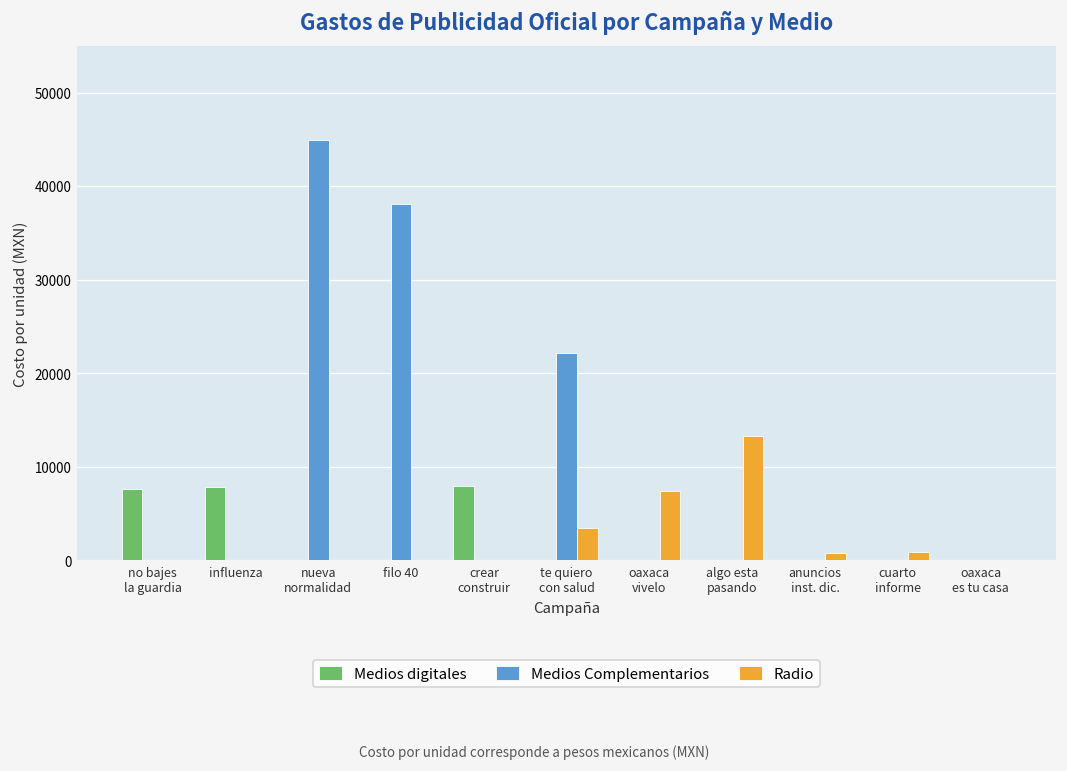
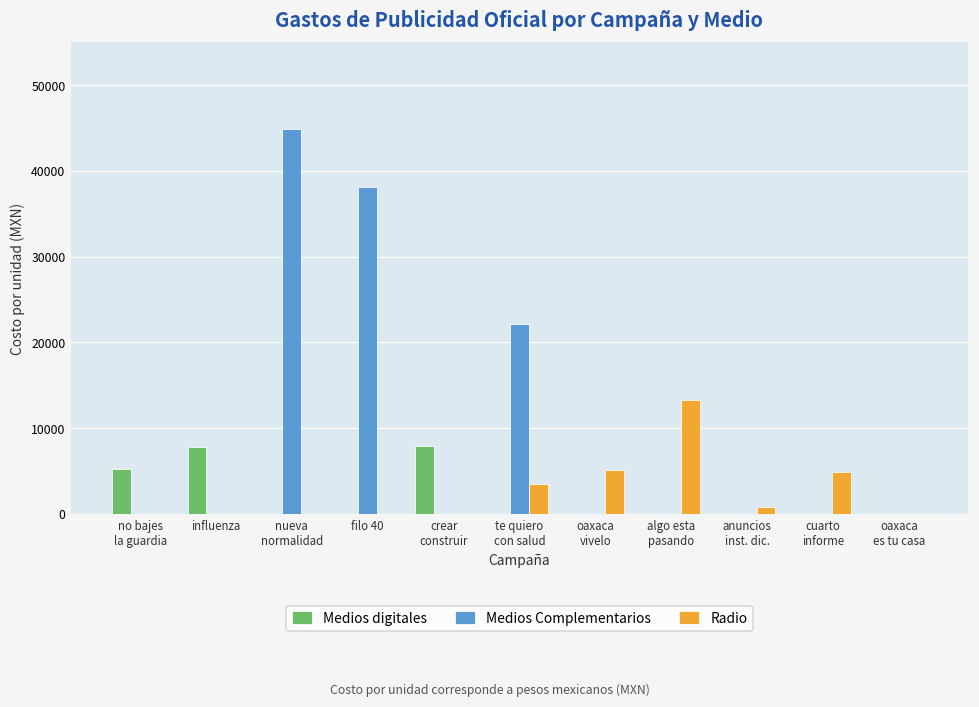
Medios digitales, no bajes la guardia: 8000 -> 5000
Radio, oaxaca vivelo: 7000 -> 5000
Radio, cuarto informe: 1000 -> 5000
